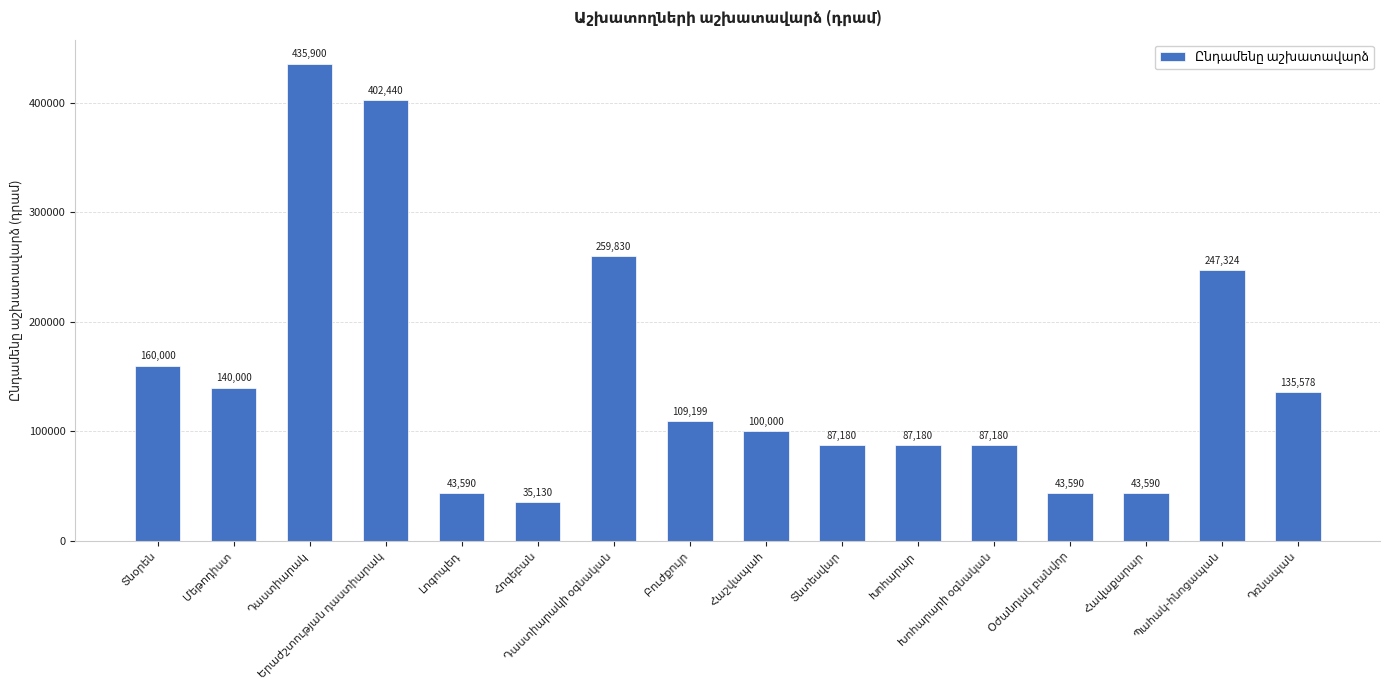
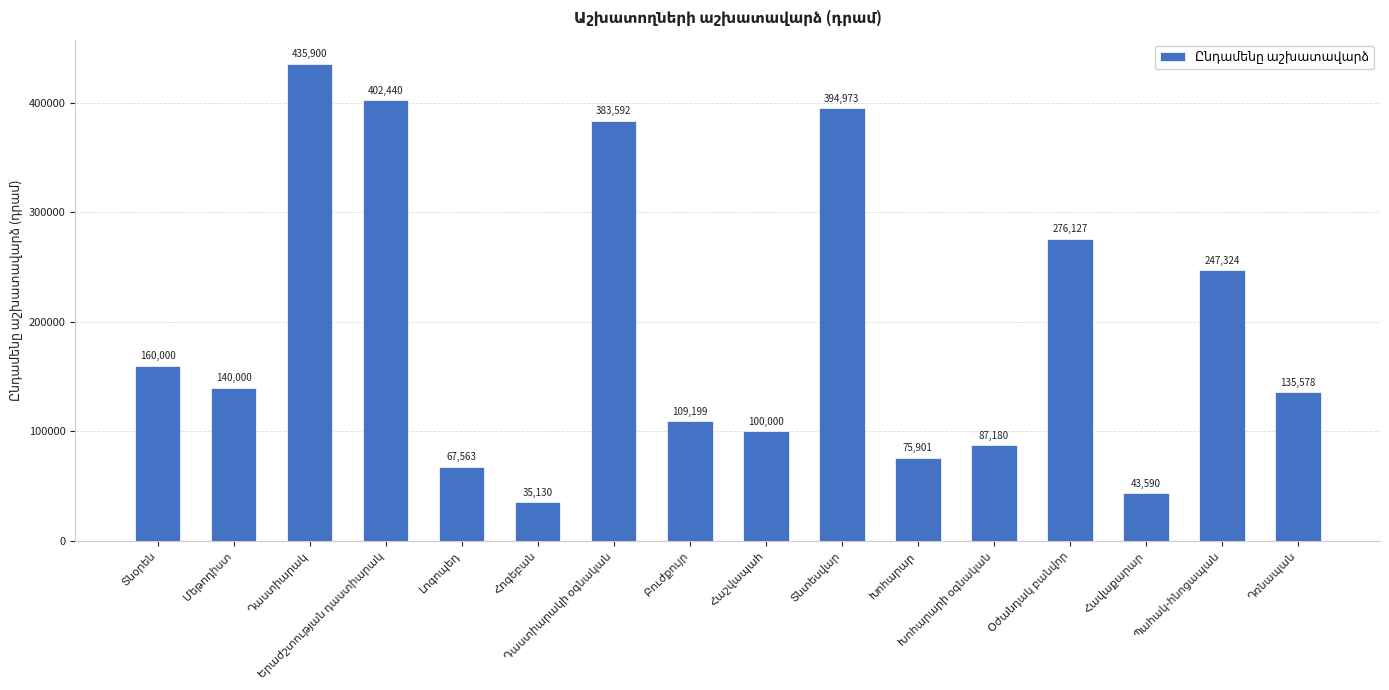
Լոգոպեդ: 43,590 -> 67,563
Դաստիարակի օգնական: 259,830 -> 383,592
Տնտեսվար: 87,180 -> 394,973
Խոհարար: 87,180 -> 75,901
Օժանդակ բանվոր: 43,590 -> 276,127
